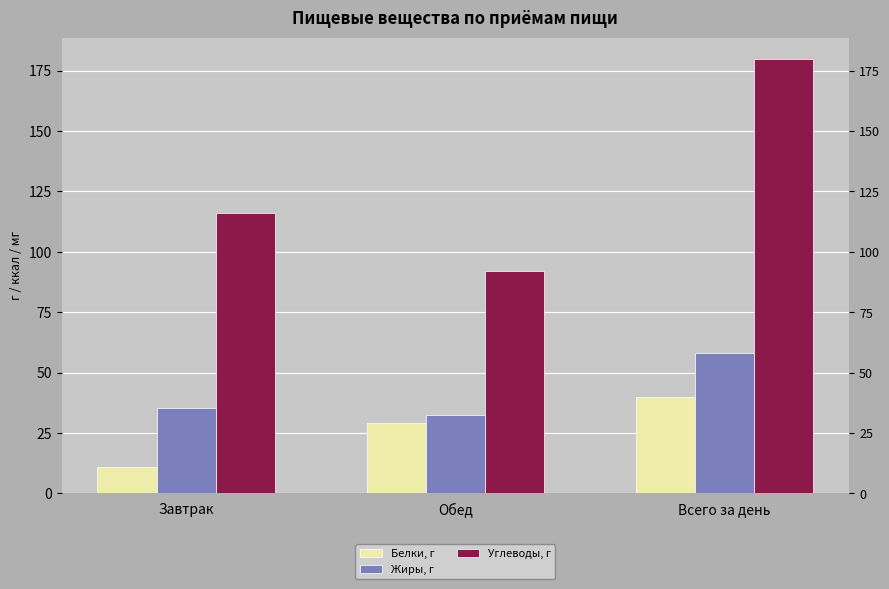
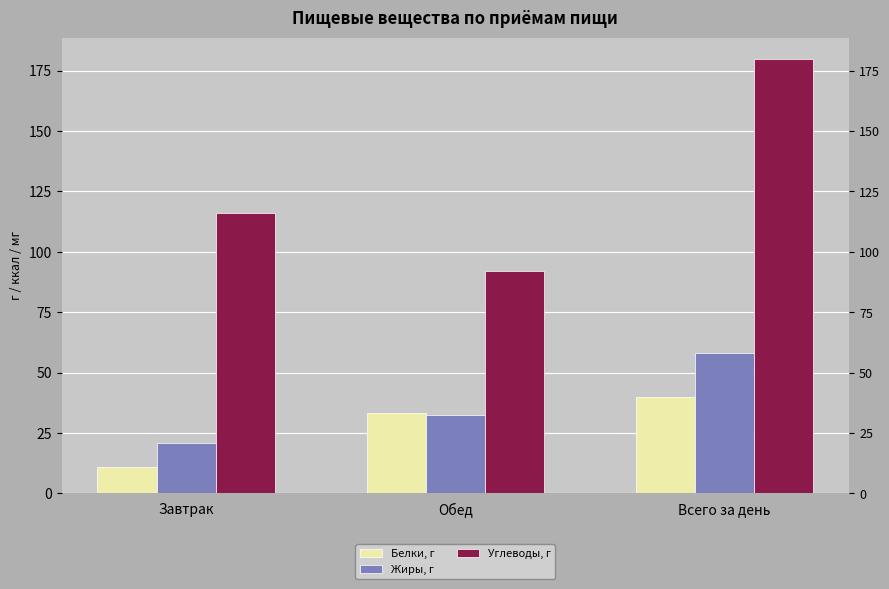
Жиры, г, Завтрак: 35 -> 21
Белки, г, Обед: 29 -> 33
